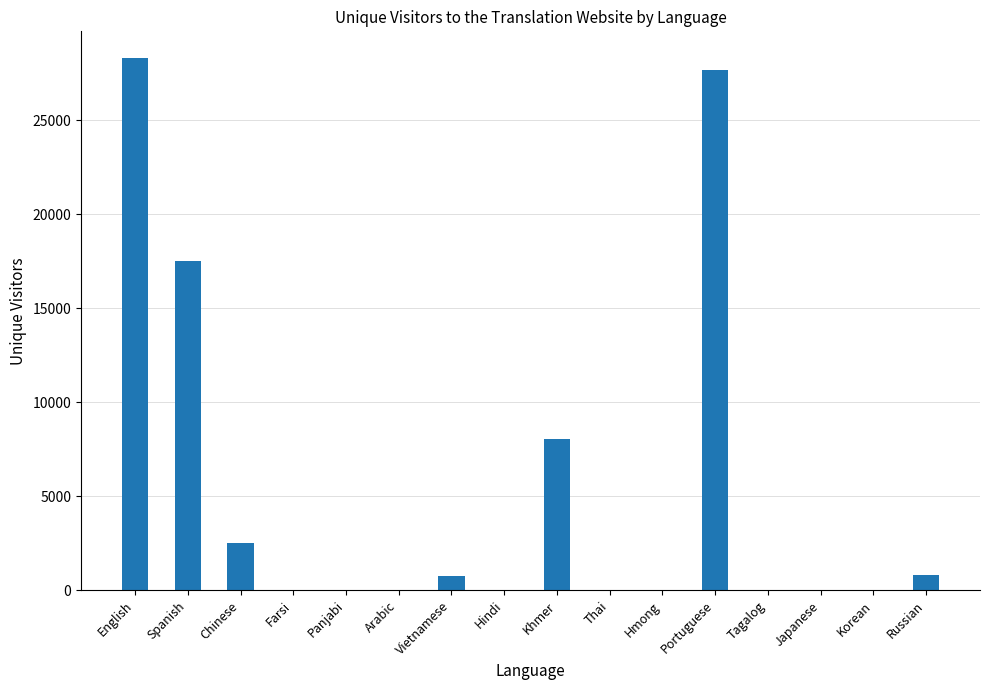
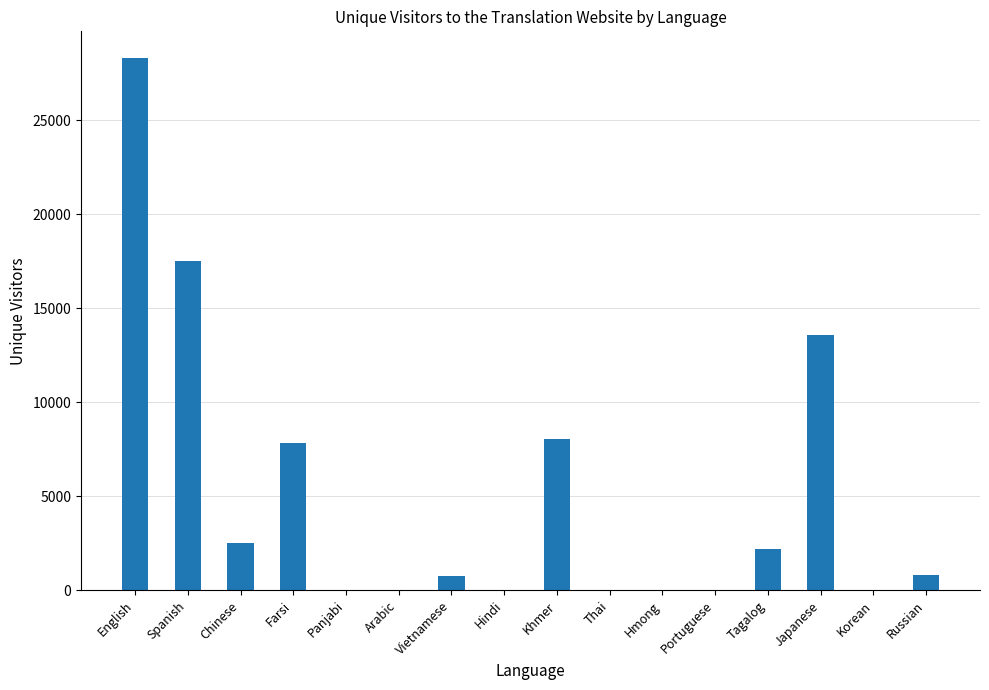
Farsi: 0 -> 7800
Portuguese: 27700 -> 0
Tagalog: 0 -> 2200
Japanese: 0 -> 13600
